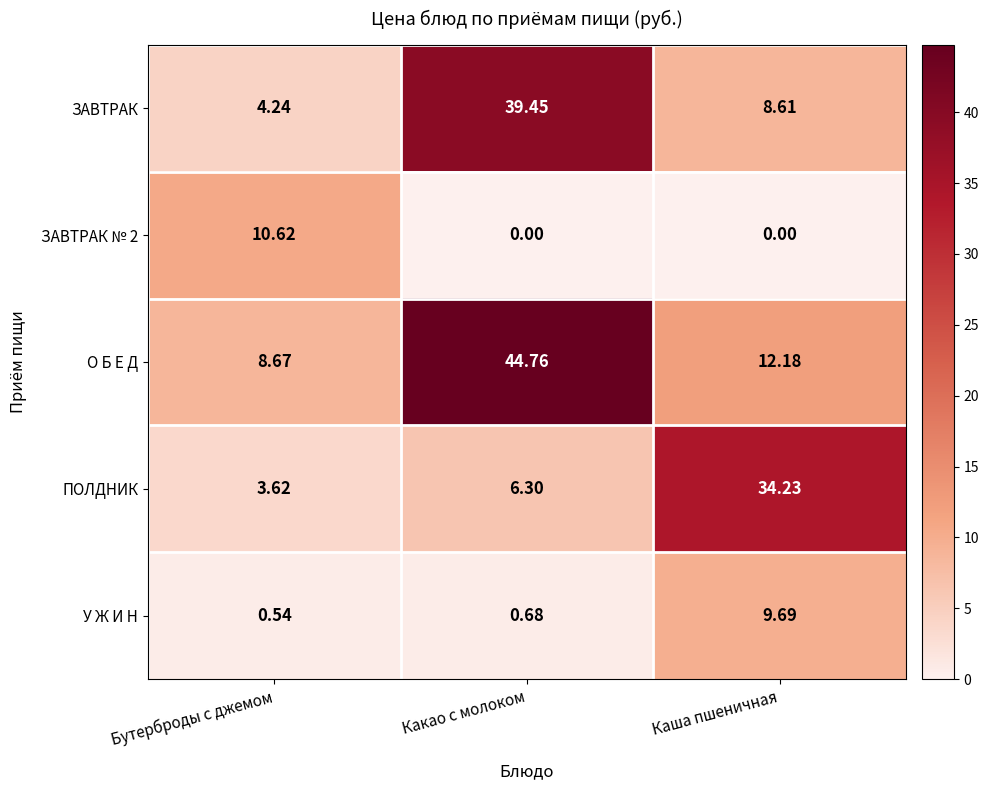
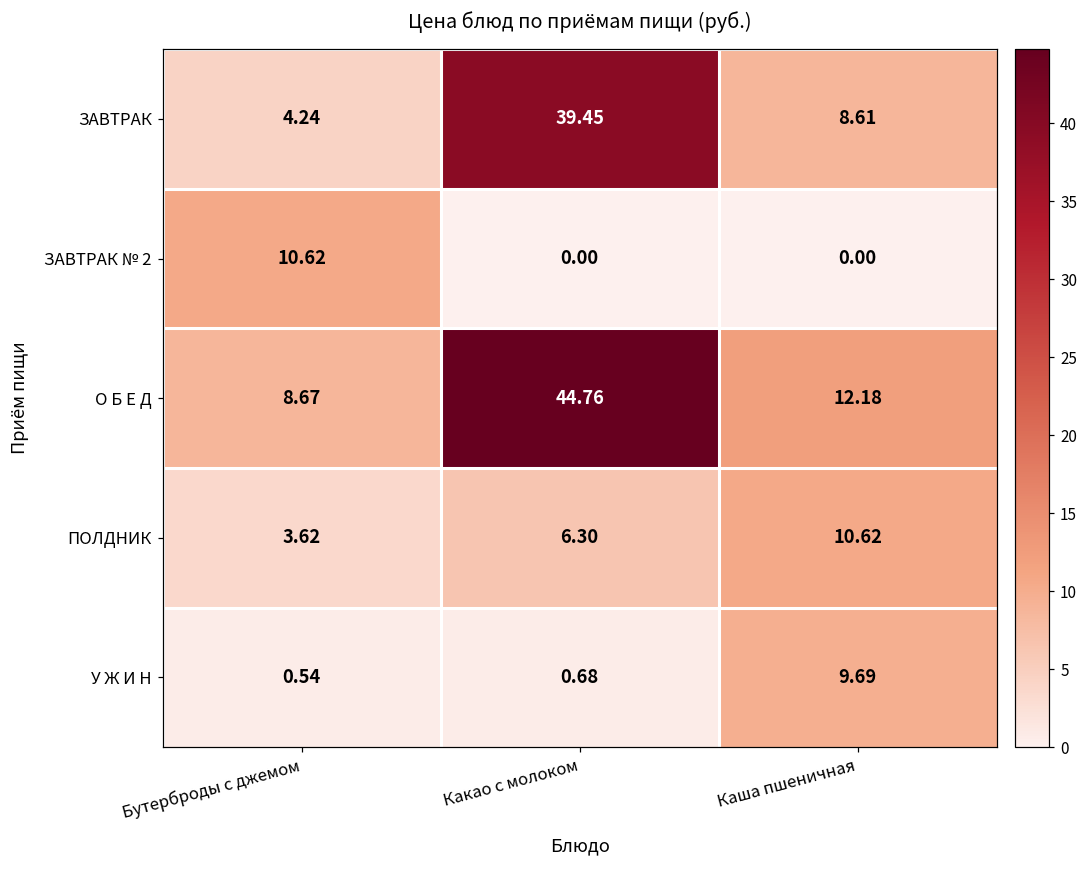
ПОЛДНИК, Каша пшеничная: 34.23 -> 10.62
